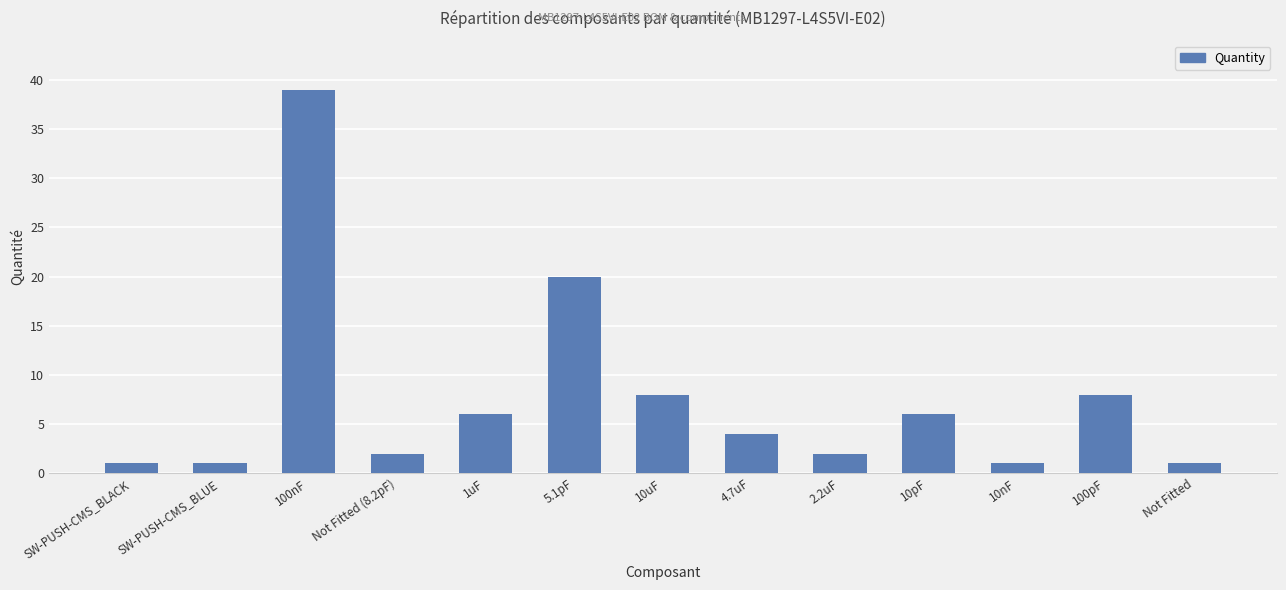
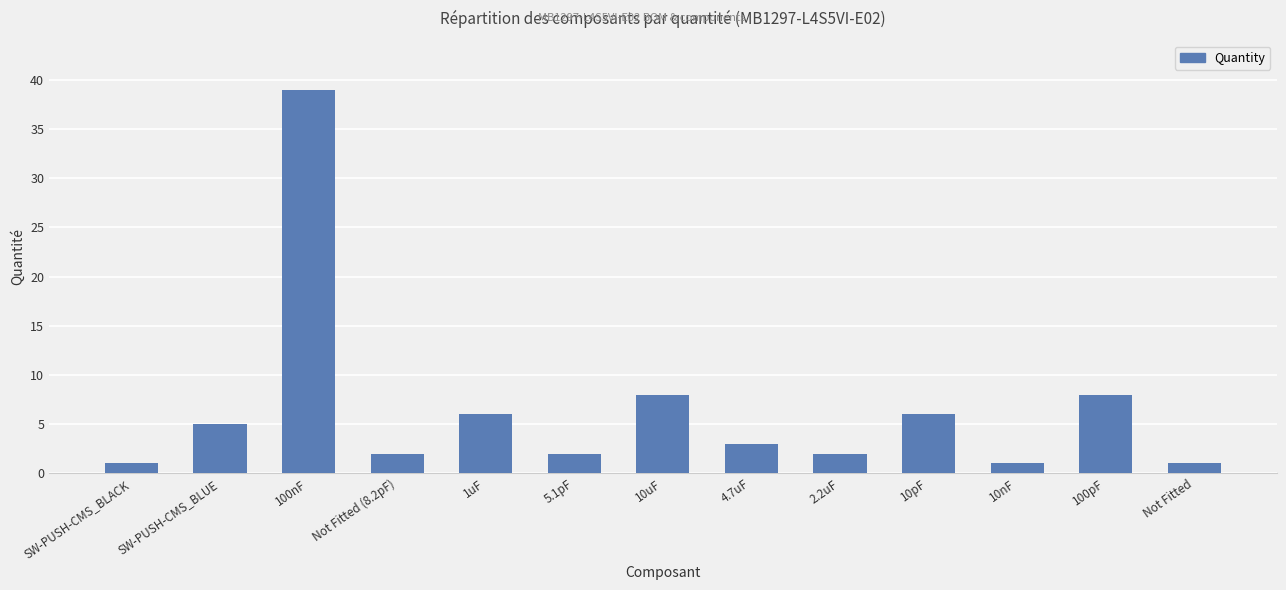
SW-PUSH-CMS_BLUE: 1 -> 5
5.1pF: 20 -> 2
4.7uF: 4 -> 3
